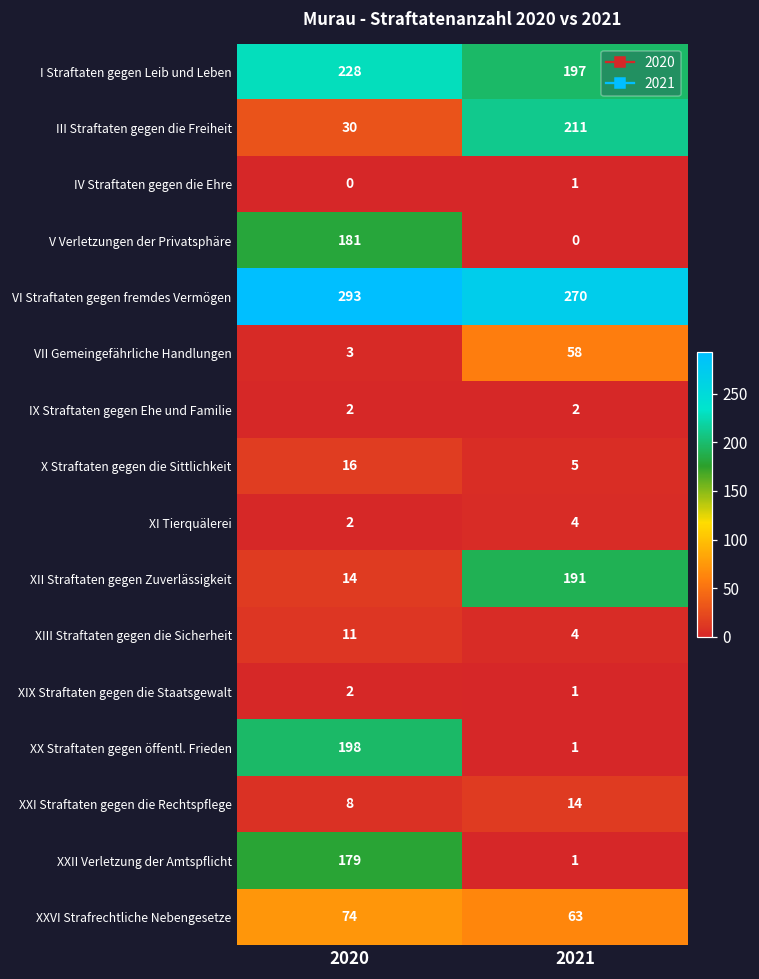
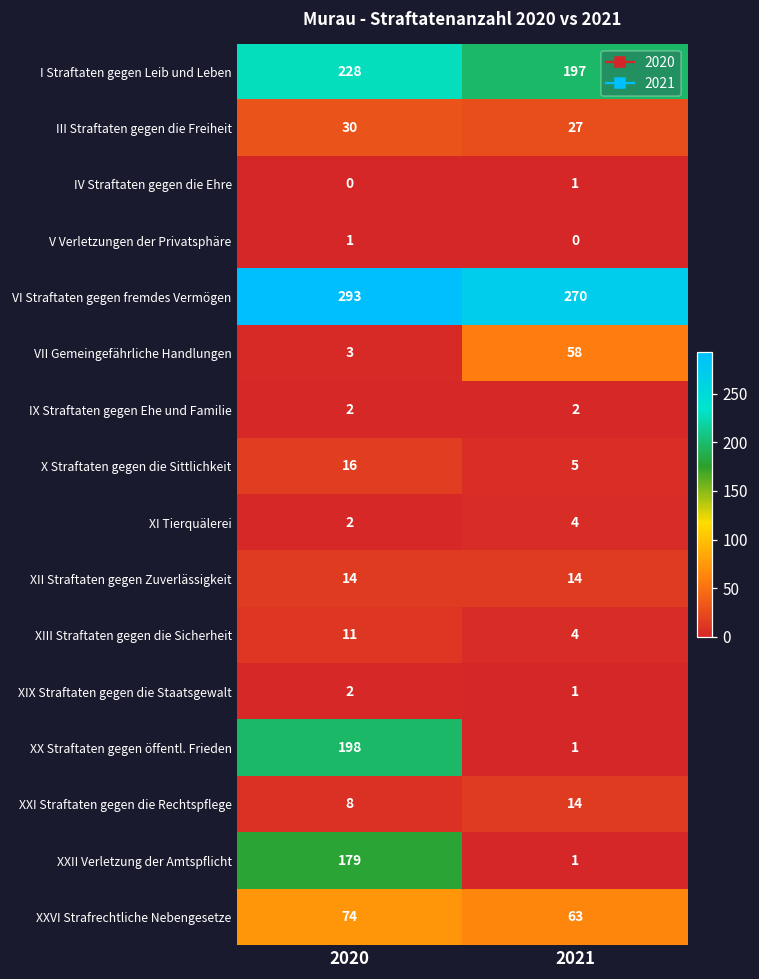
III Straftaten gegen die Freiheit, 2021: 211 -> 27
V Verletzungen der Privatsphäre, 2020: 181 -> 1
XII Straftaten gegen Zuverlässigkeit, 2021: 191 -> 14
